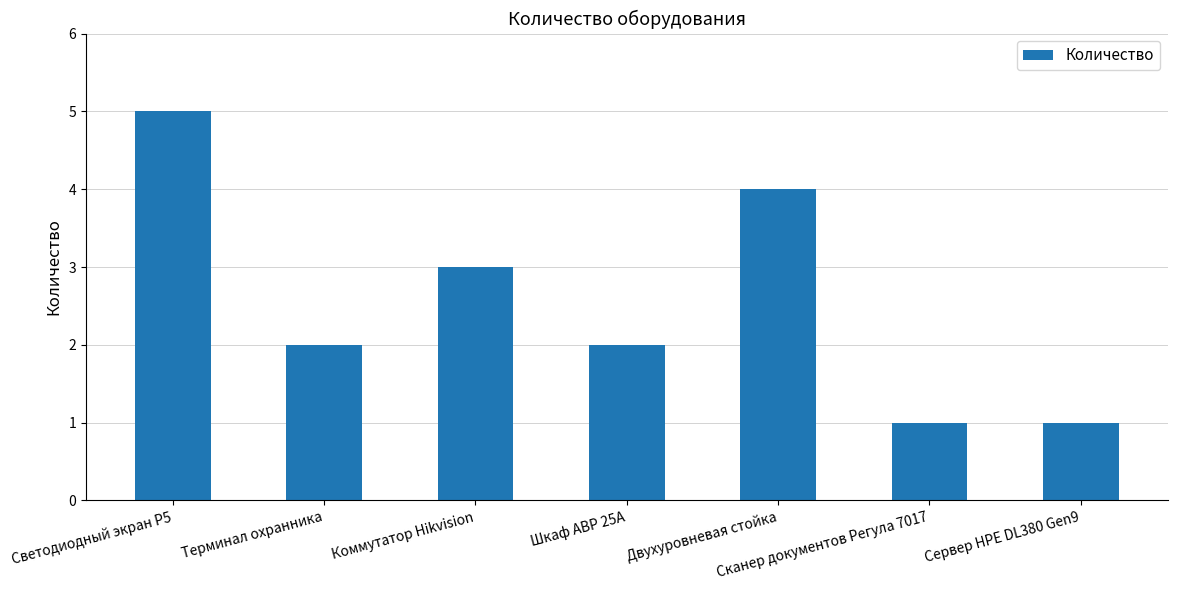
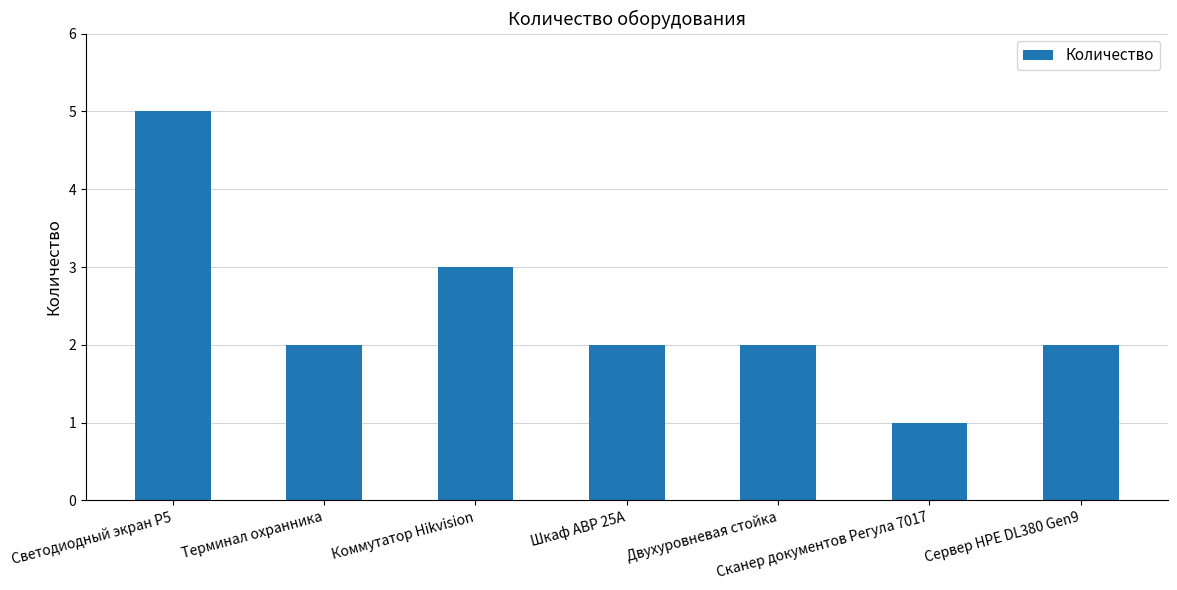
Двухуровневая стойка: 4 -> 2
Сервер HPE DL380 Gen9: 1 -> 2
